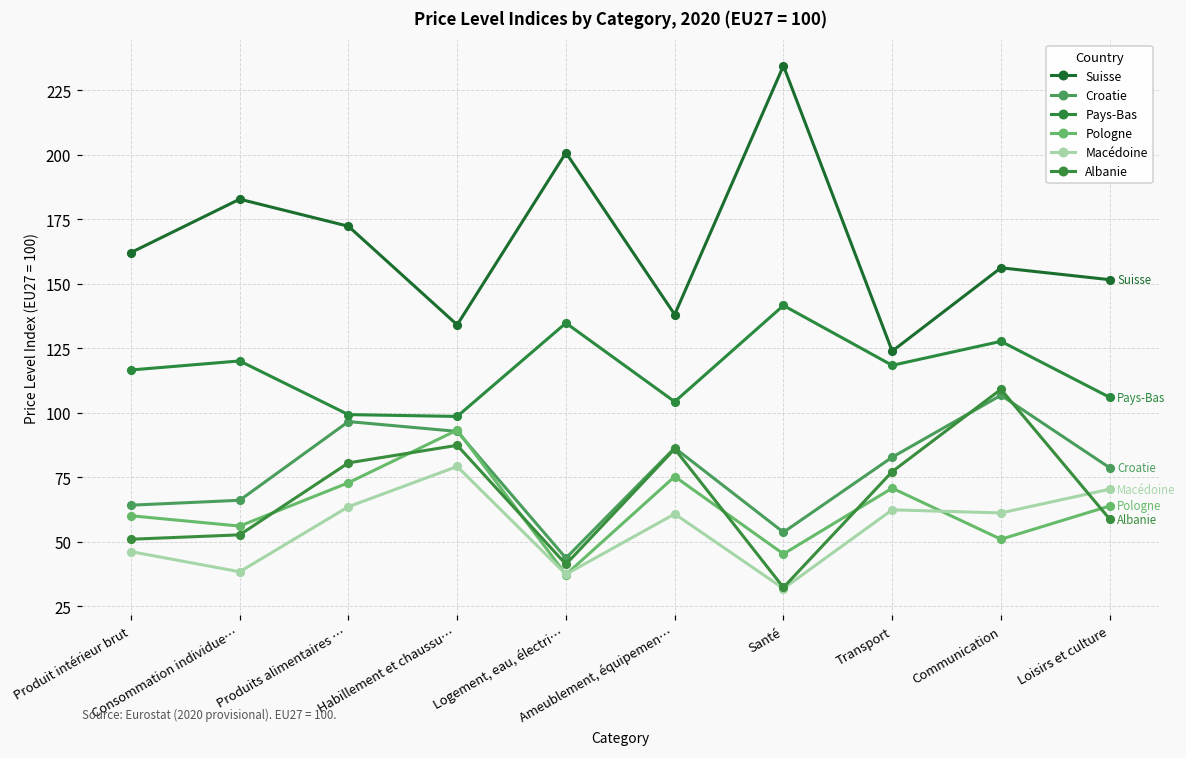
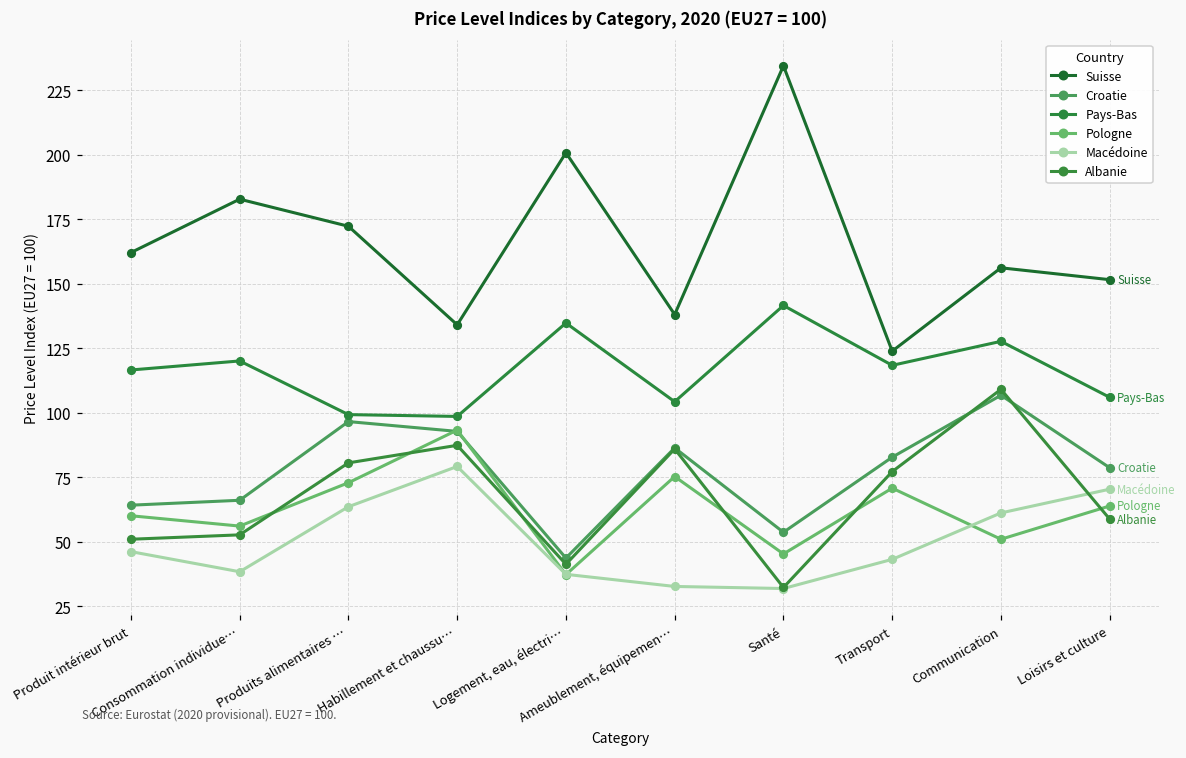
Macédoine, Ameublement, équipemen…: 61 -> 33
Macédoine, Transport: 62 -> 43
